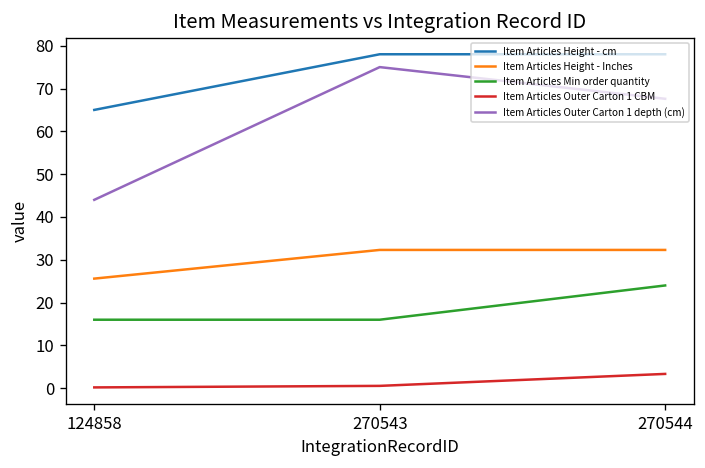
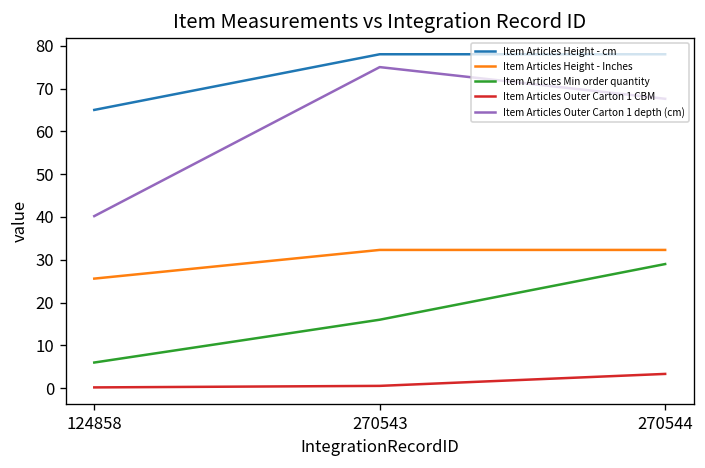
Item Articles Min order quantity, 124858: 16 -> 6
Item Articles Outer Carton 1 depth (cm), 124858: 44 -> 40
Item Articles Min order quantity, 270544: 24 -> 29
